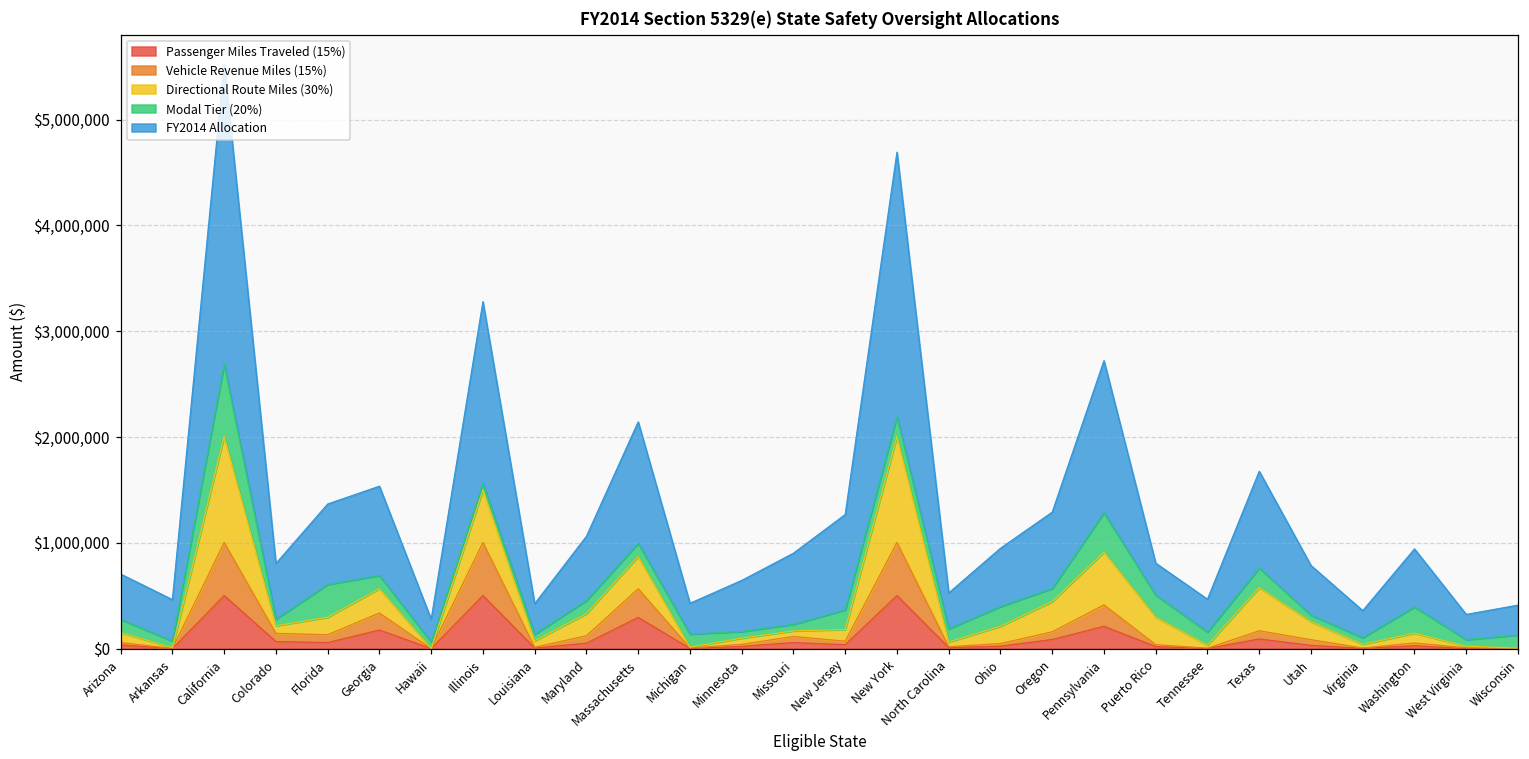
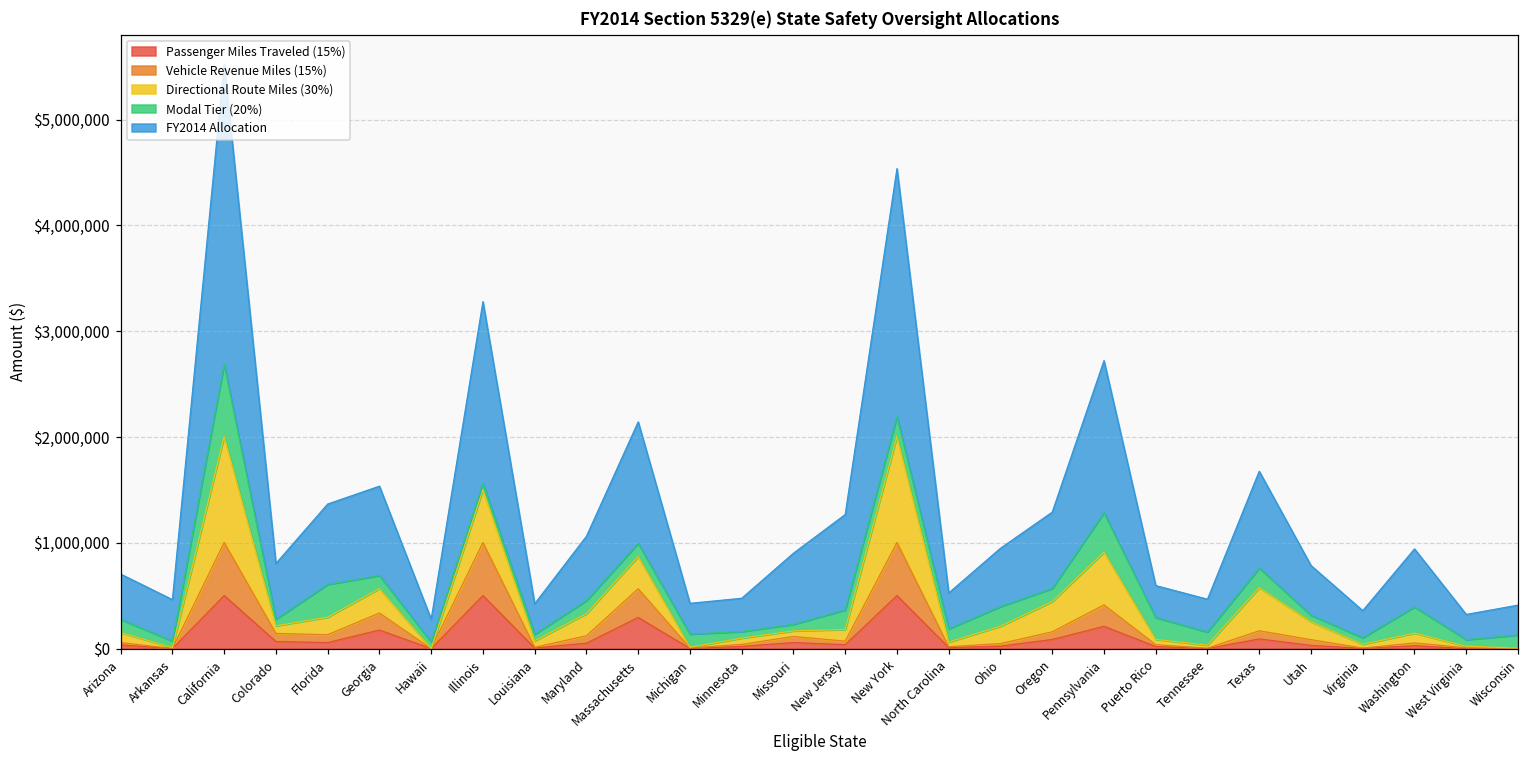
FY2014 Allocation, Minnesota: $500,000 -> $300,000
FY2014 Allocation, New York: $2,500,000 -> $2,300,000
Directional Route Miles (30%), Puerto Rico: $300,000 -> $0
